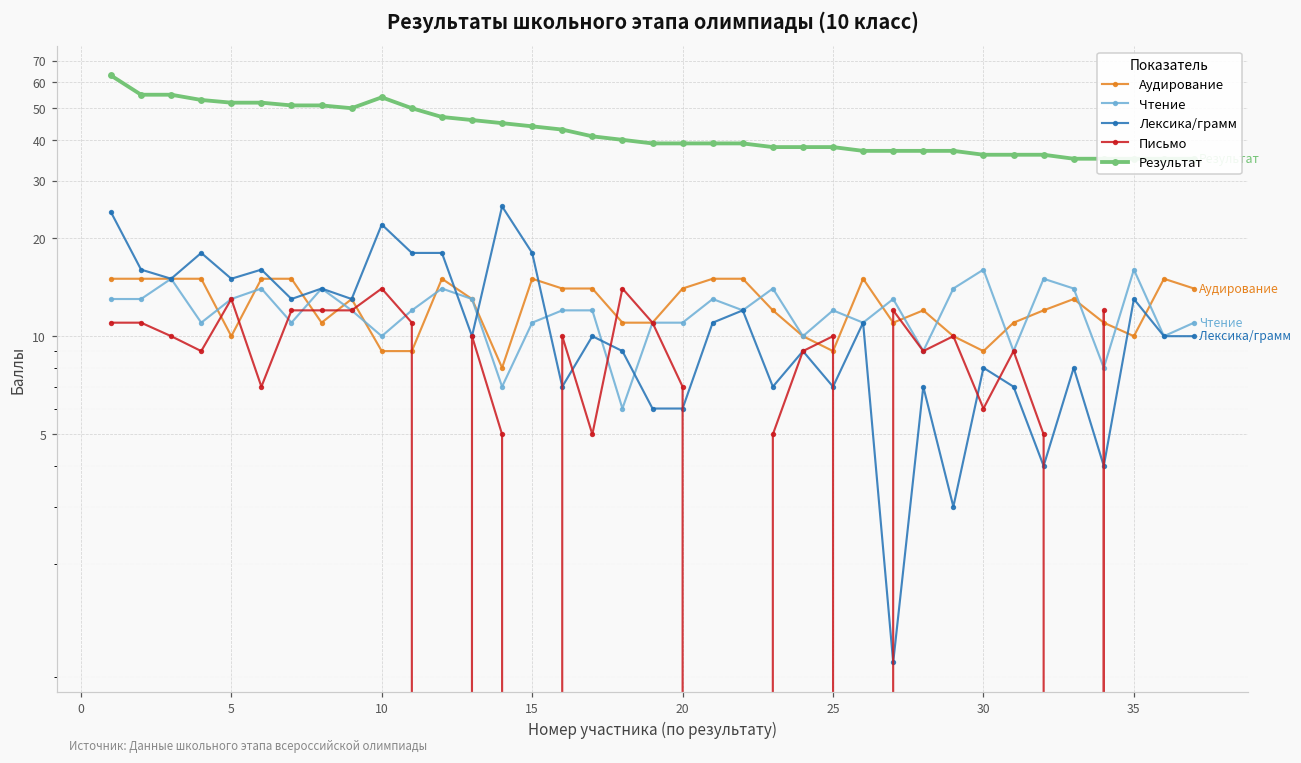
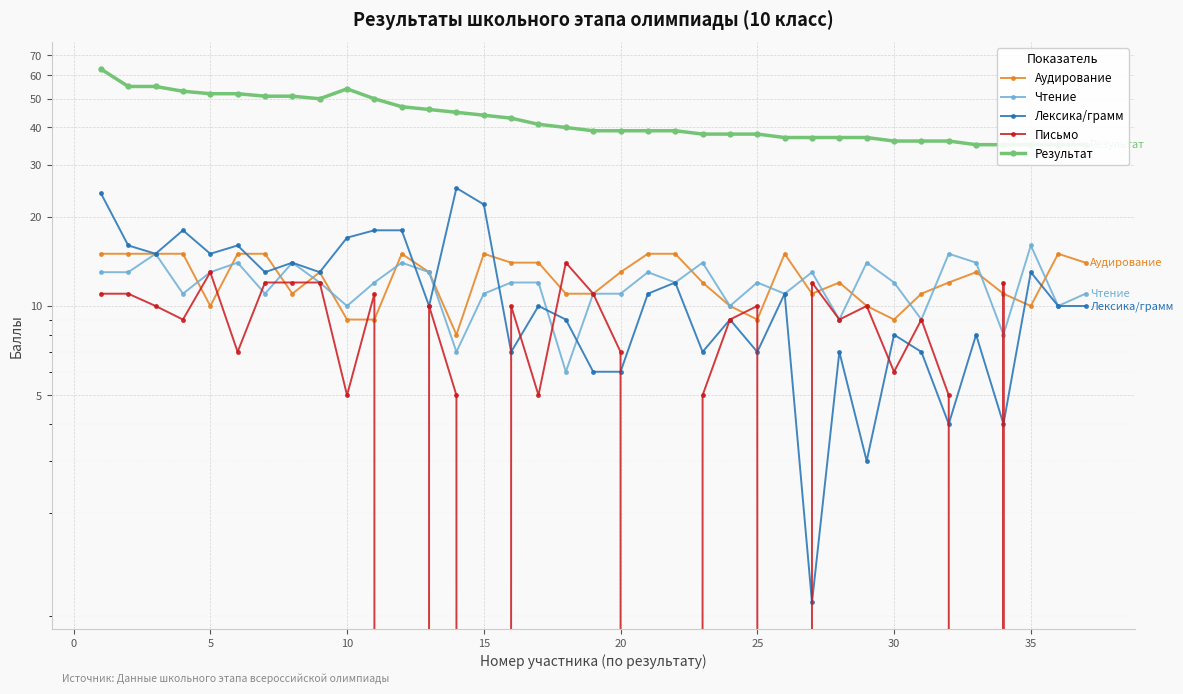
Лексика/грамм, 10: 22 -> 17
Письмо, 10: 14 -> 5
Лексика/грамм, 15: 18 -> 22
Аудирование, 20: 14 -> 13
Чтение, 30: 16 -> 12
